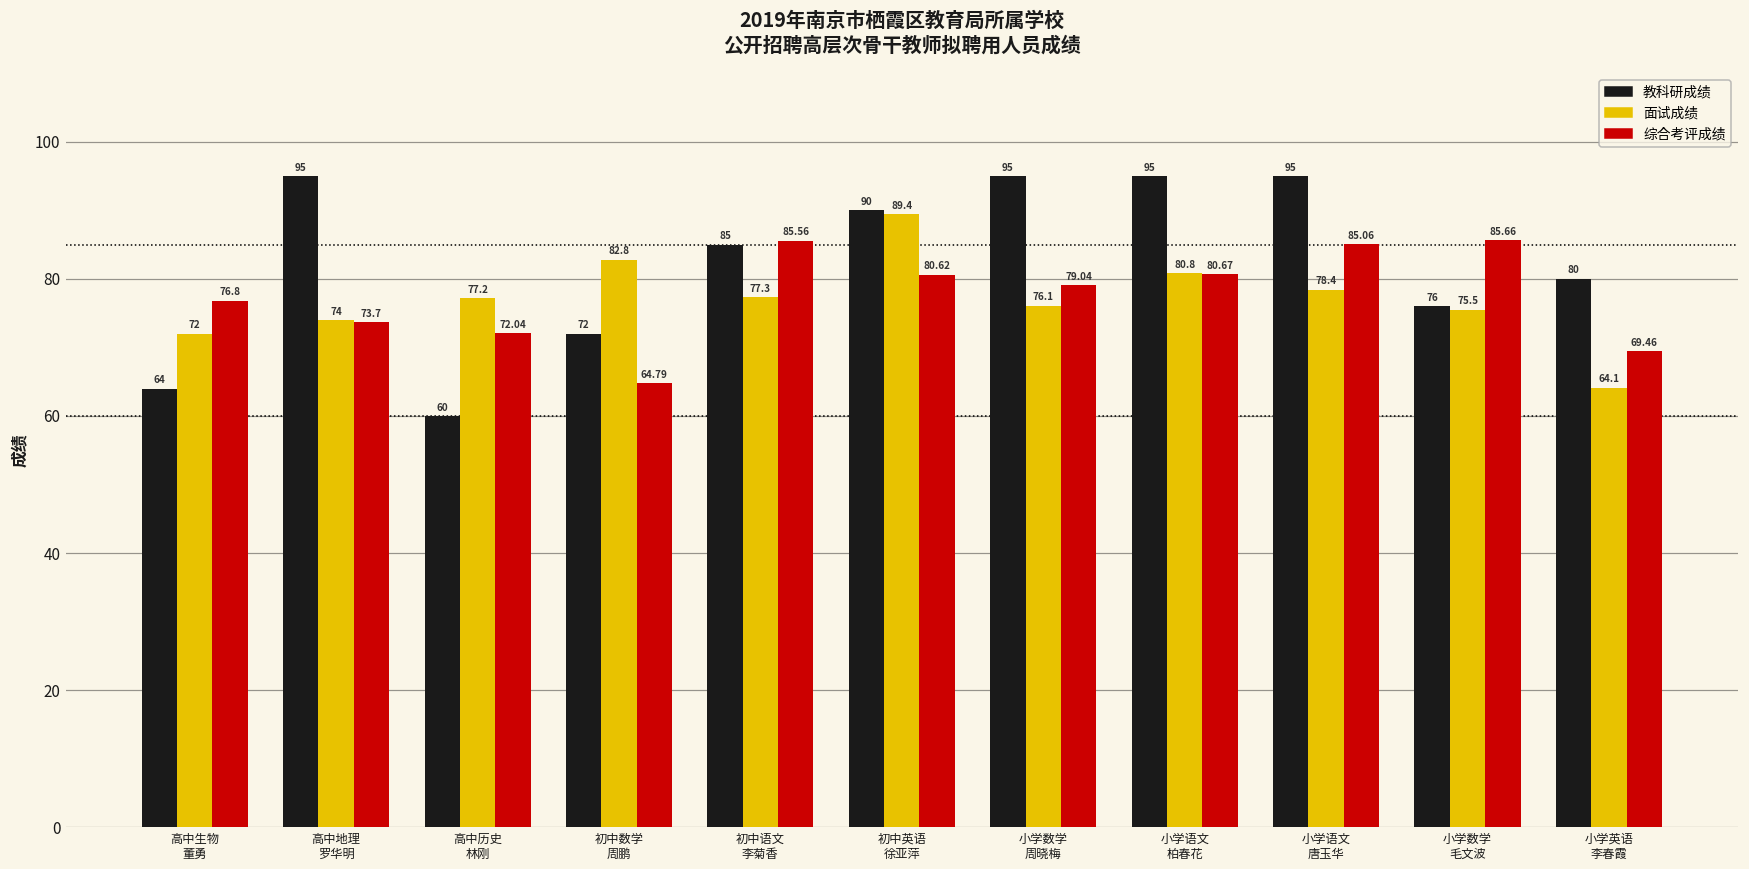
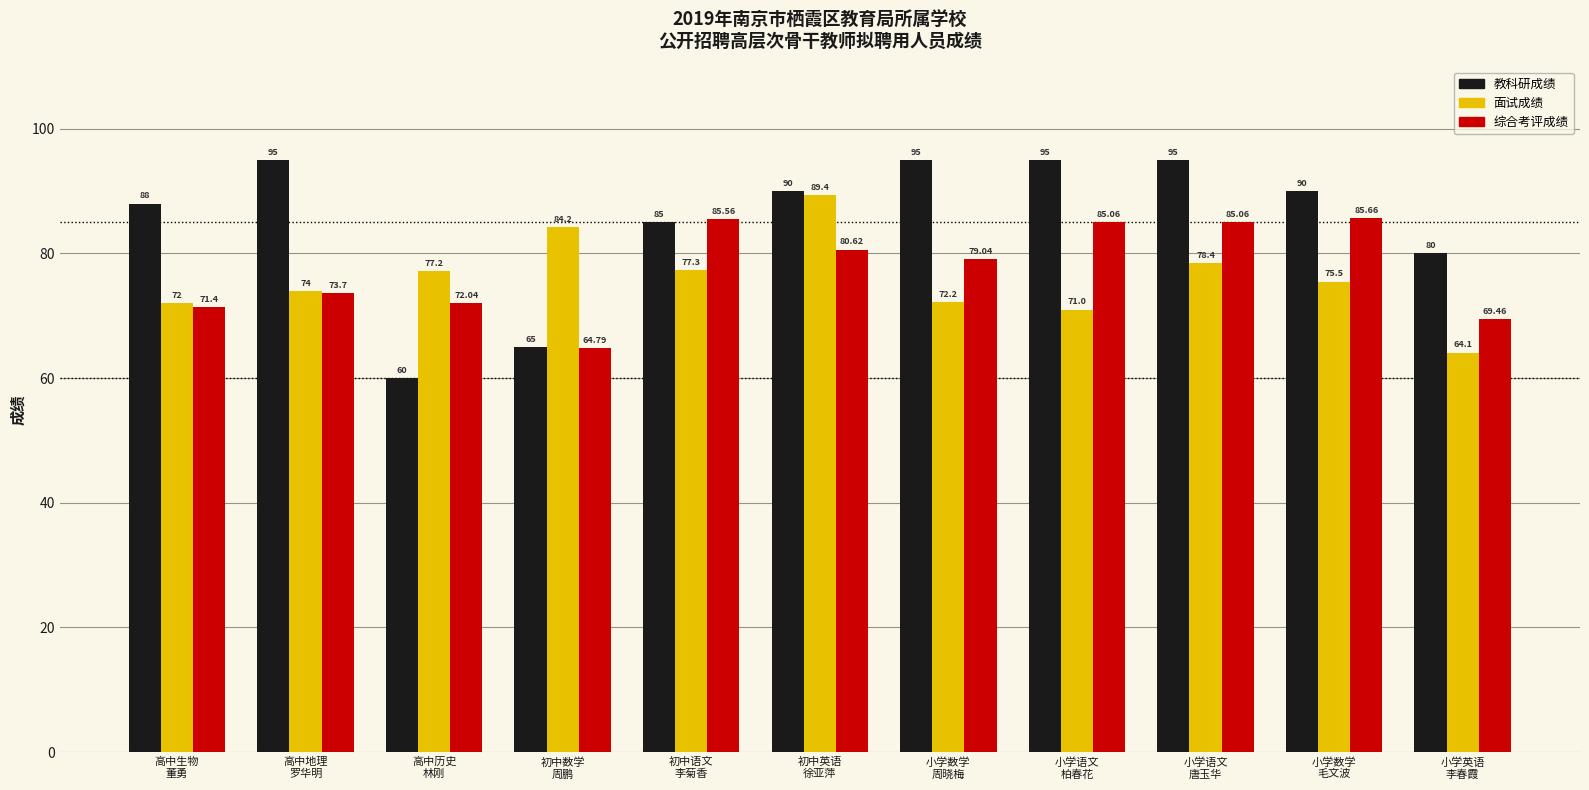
教科研成绩, 高中生物 董勇: 64 -> 88
综合考评成绩, 高中生物 董勇: 76.8 -> 71.4
教科研成绩, 初中数学 周鹏: 72 -> 65
面试成绩, 初中数学 周鹏: 82.8 -> 84.2
面试成绩, 小学数学 周晓梅: 76.1 -> 72.2
面试成绩, 小学语文 柏春花: 80.8 -> 71.0
综合考评成绩, 小学语文 柏春花: 80.67 -> 85.06
教科研成绩, 小学数学 毛文波: 76 -> 90
